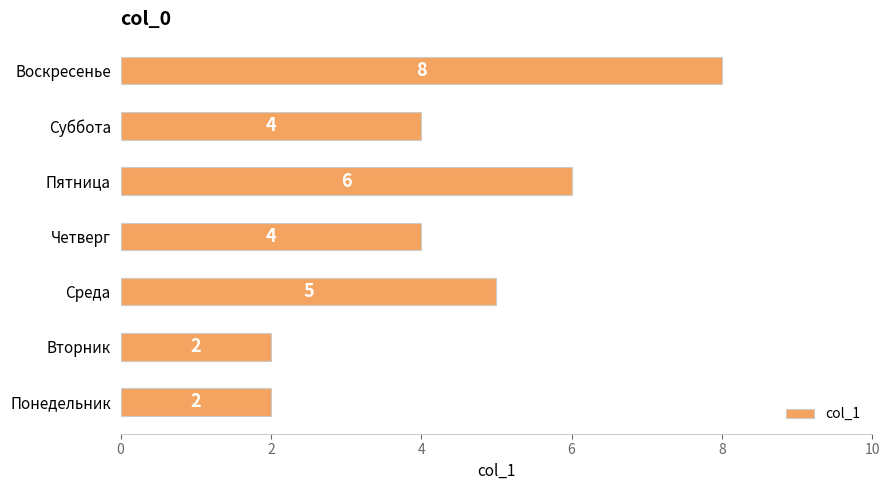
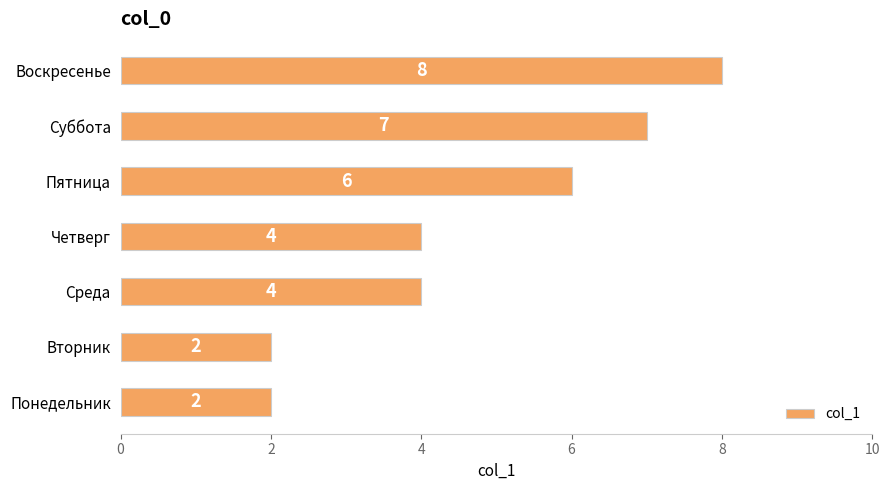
Суббота: 4 -> 7
Среда: 5 -> 4
